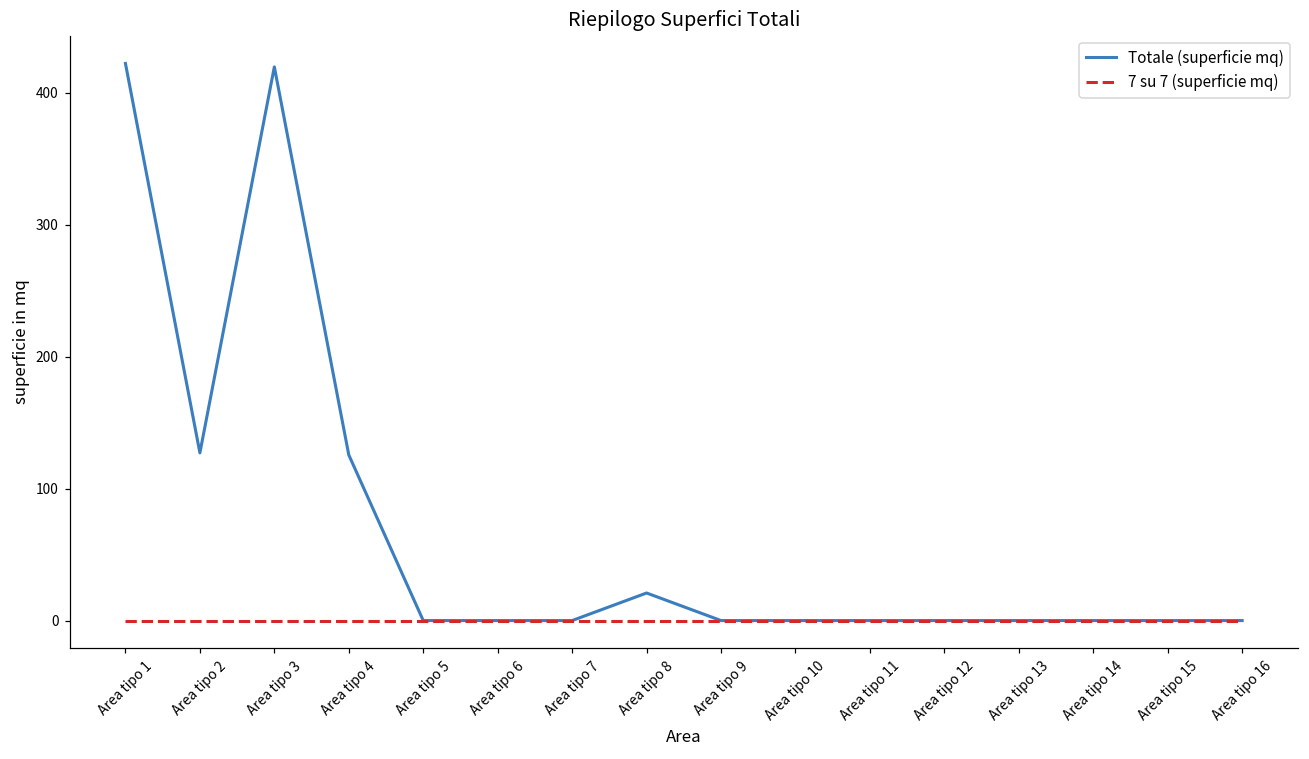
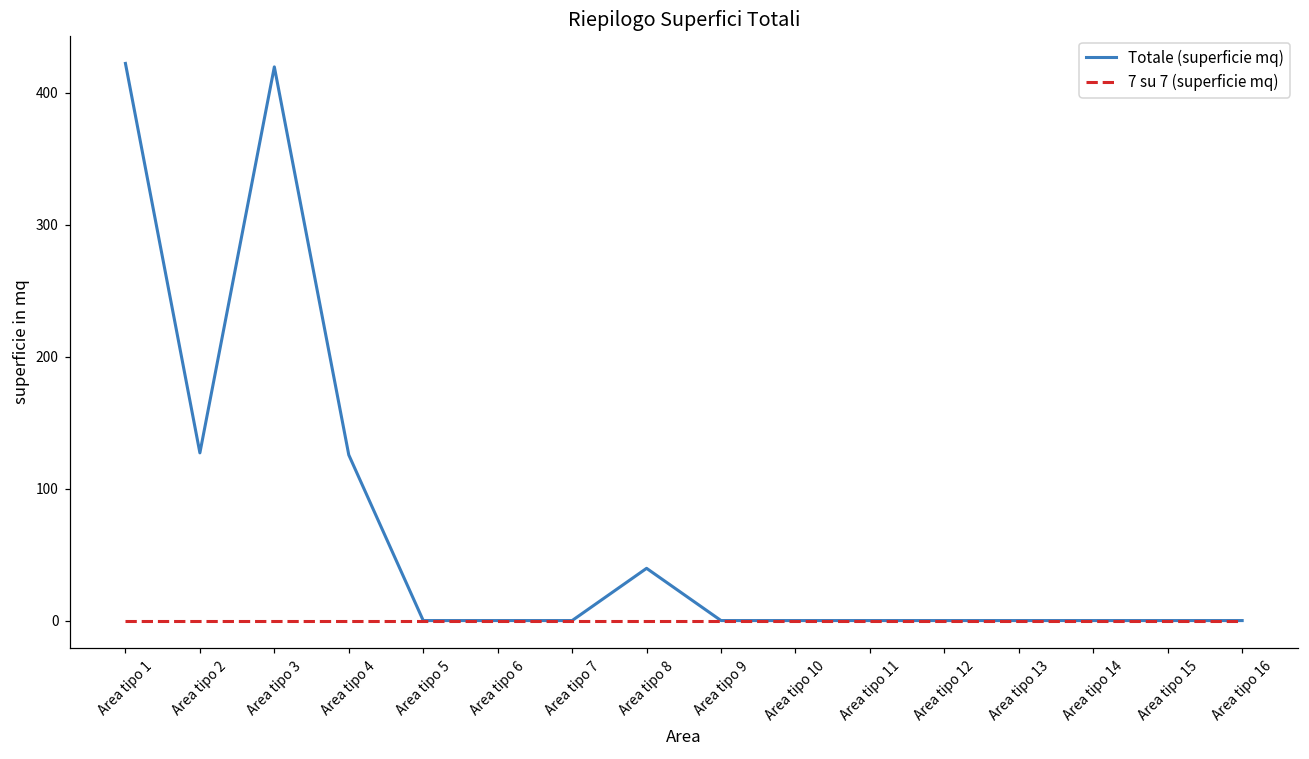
Totale (superficie mq), Area tipo 8: 21 -> 40
